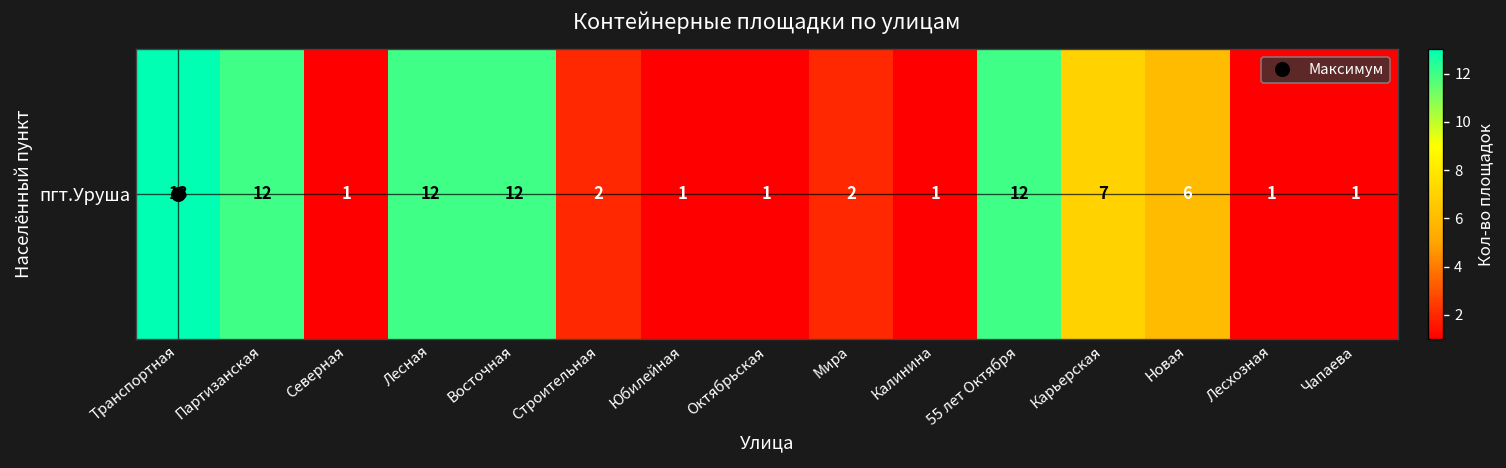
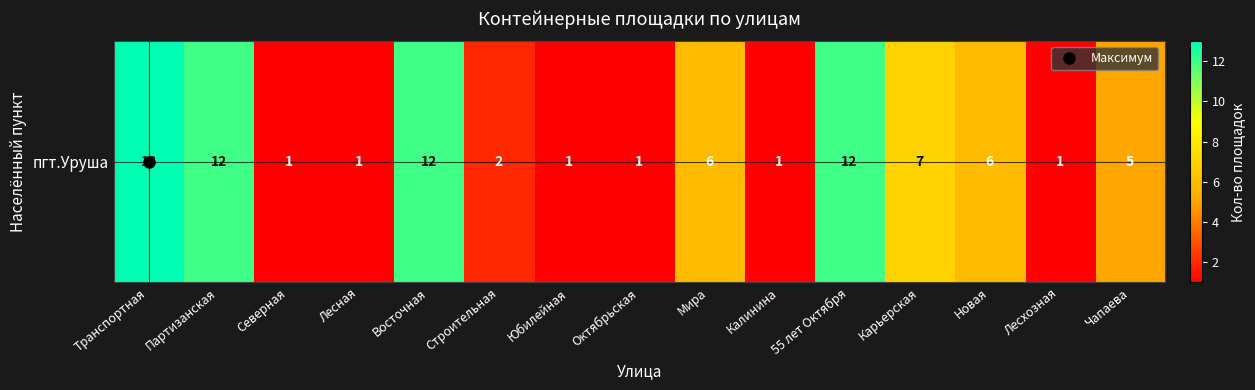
пгт.Уруша, Лесная: 12 -> 1
пгт.Уруша, Мира: 2 -> 6
пгт.Уруша, Чапаева: 1 -> 5
